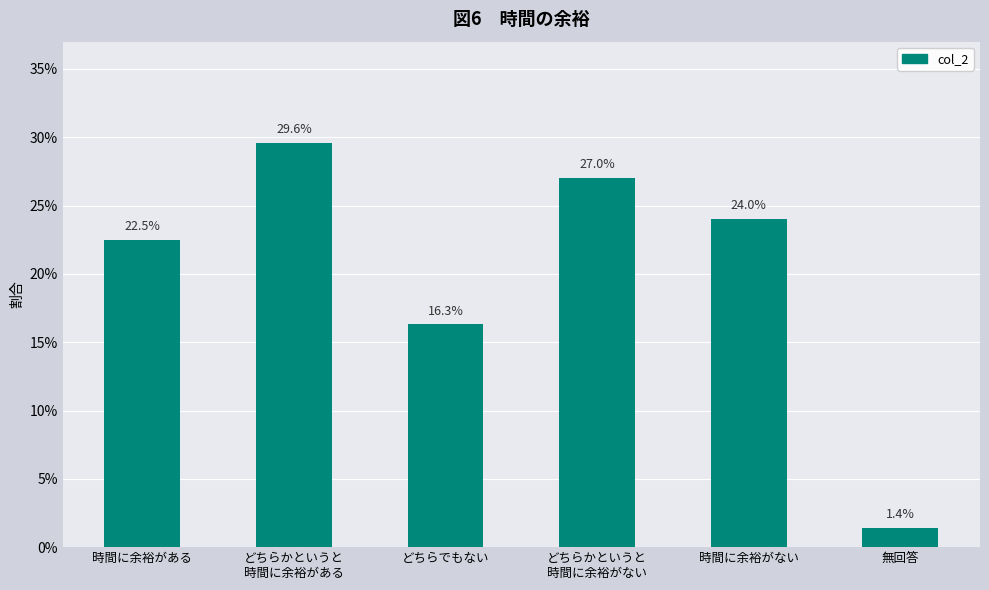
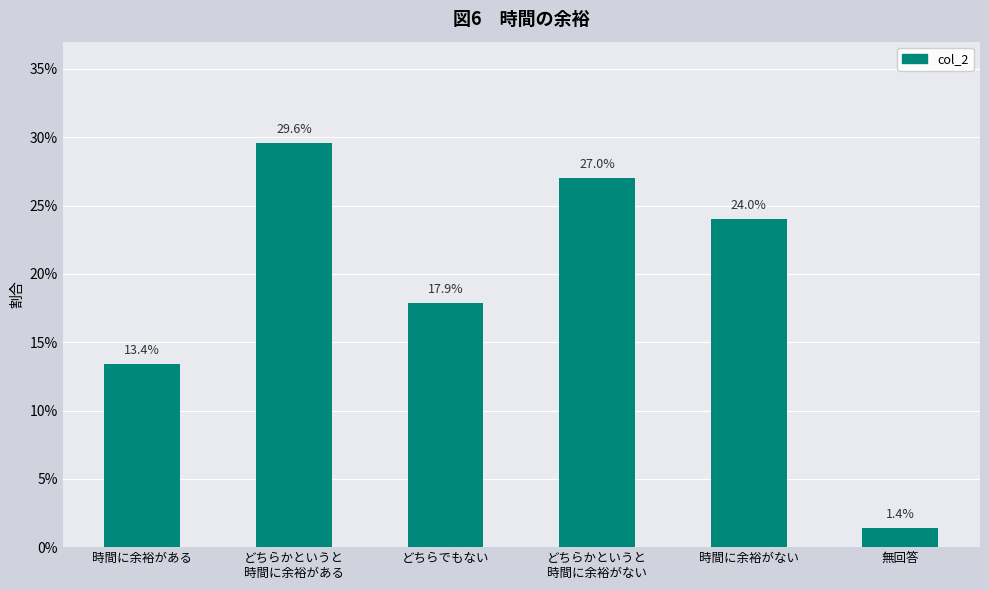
時間に余裕がある: 22.5% -> 13.4%
どちらでもない: 16.3% -> 17.9%
